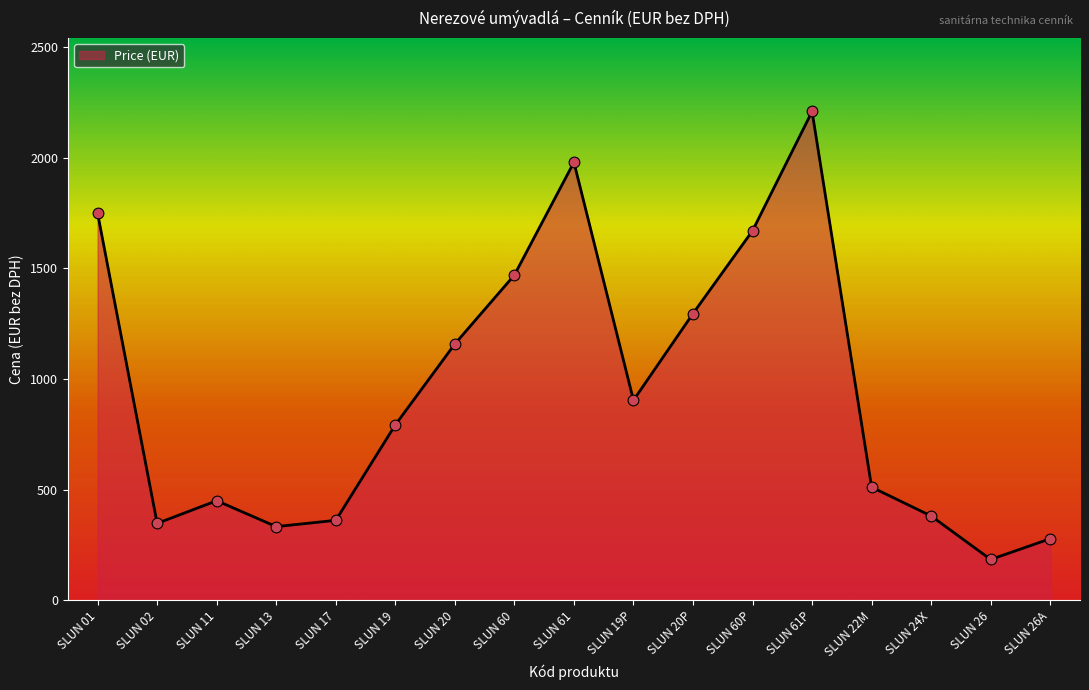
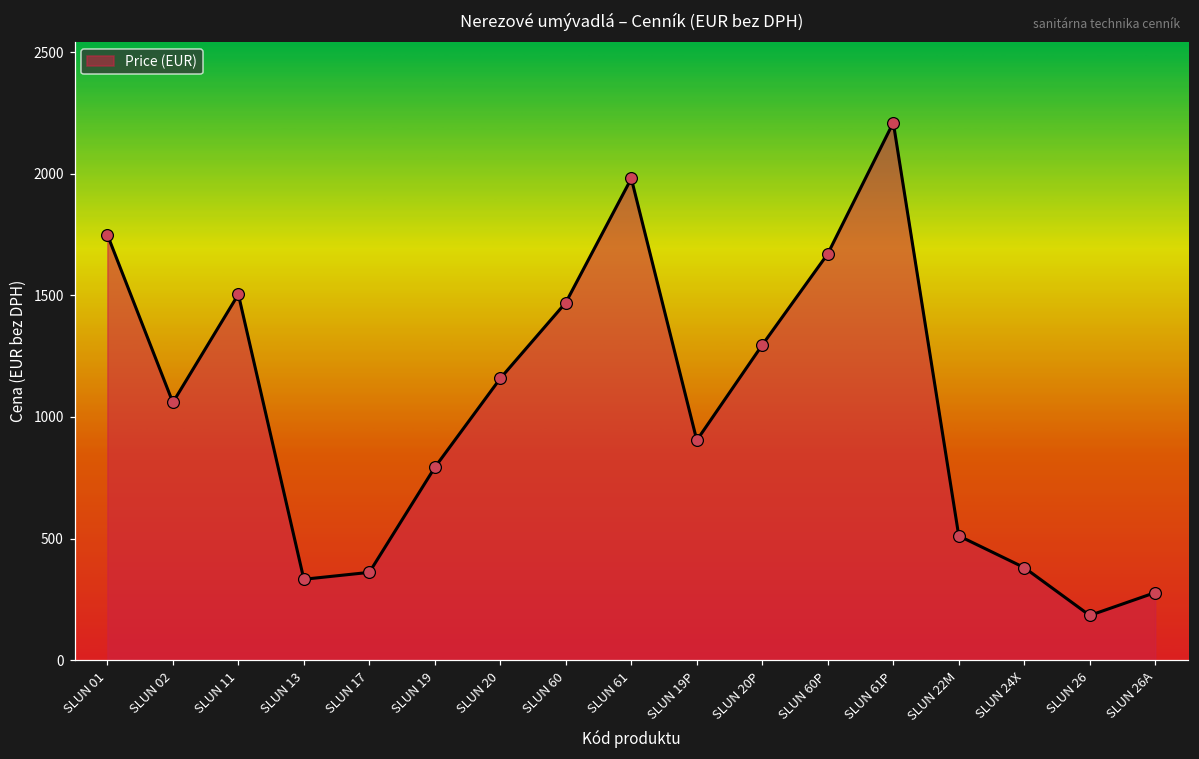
SLUN 02: 350 -> 1060
SLUN 11: 450 -> 1500
